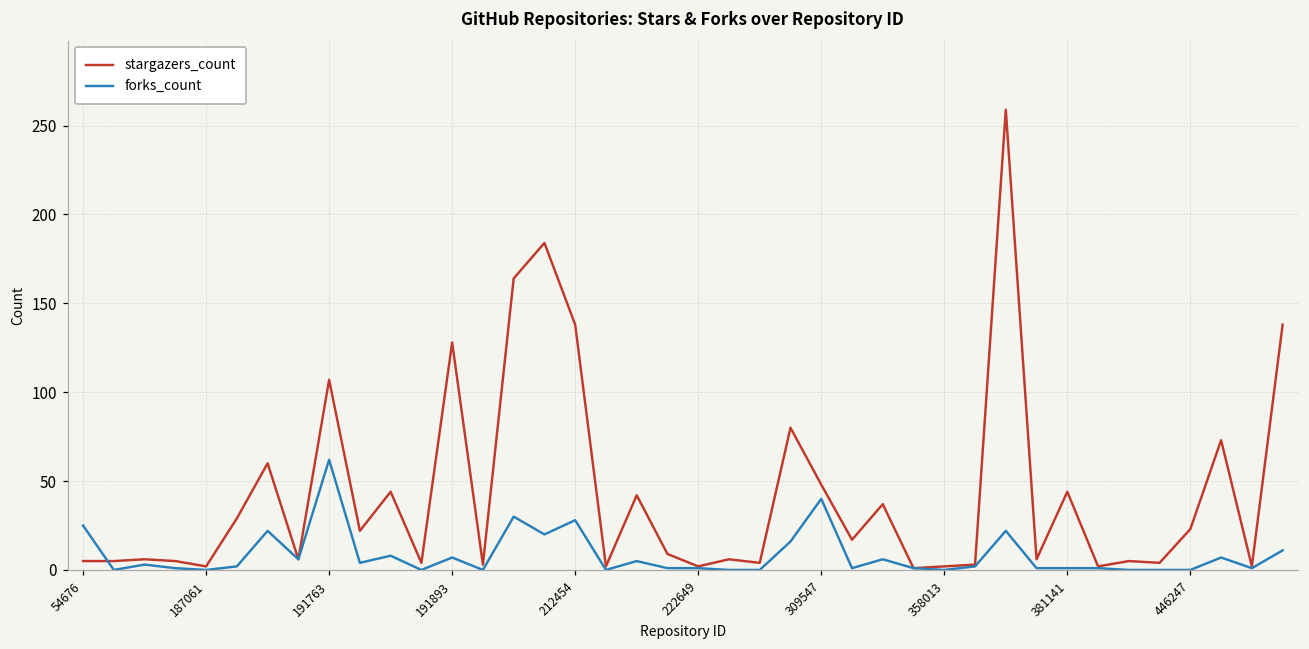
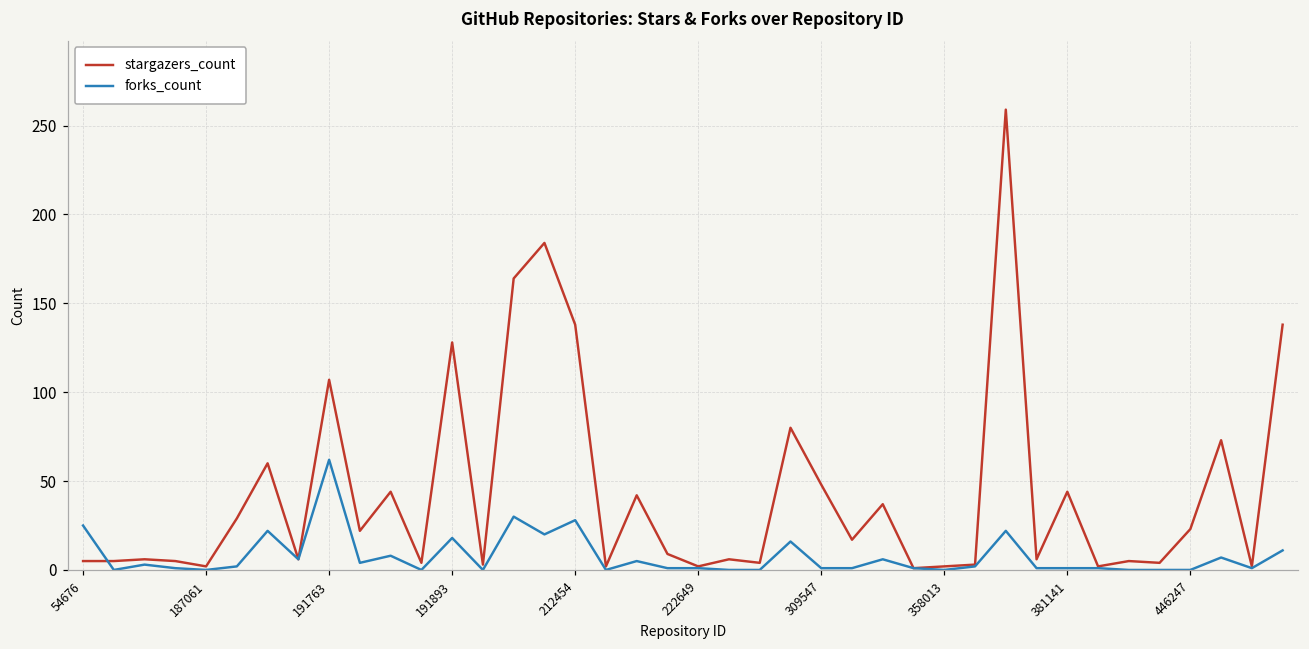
forks_count, 191893: 7 -> 18
forks_count, 309547: 40 -> 1
